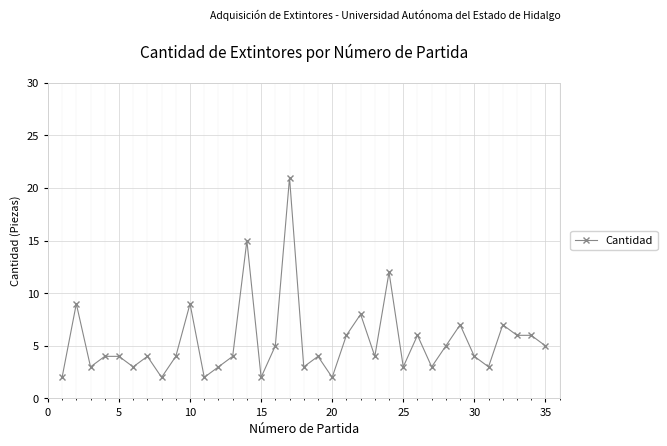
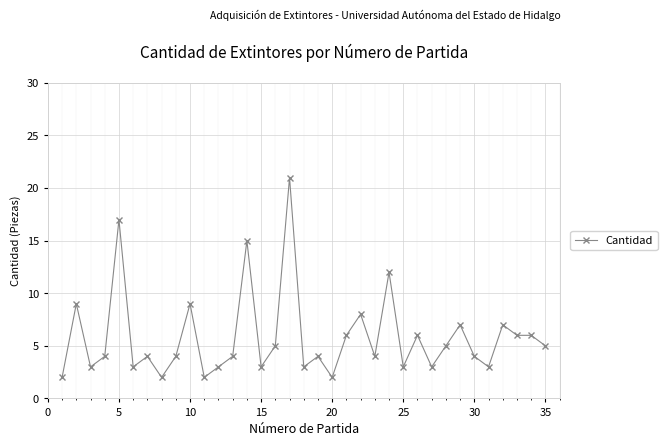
5: 4 -> 17
15: 2 -> 3
